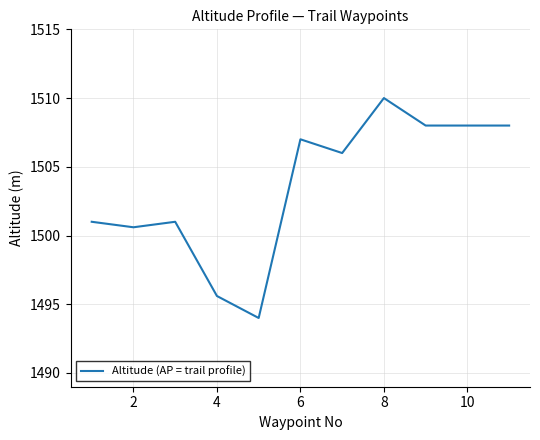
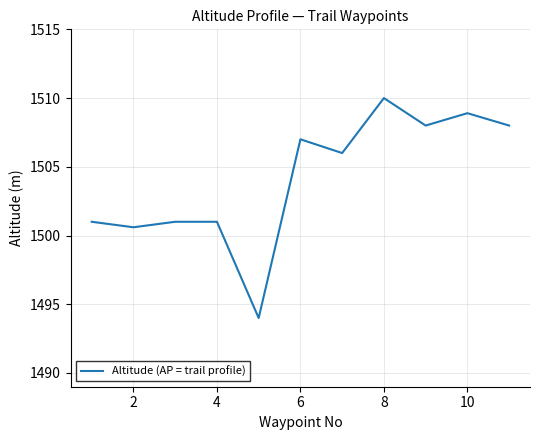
4: 1495.6 -> 1501.0
10: 1508.0 -> 1508.9
